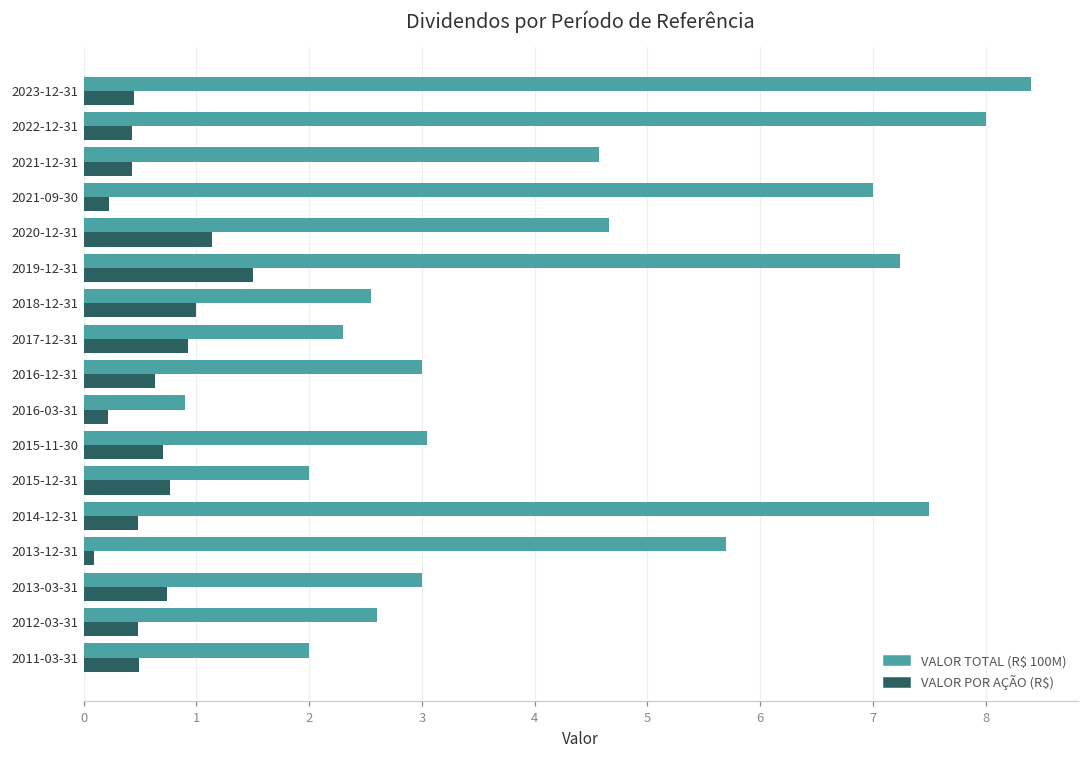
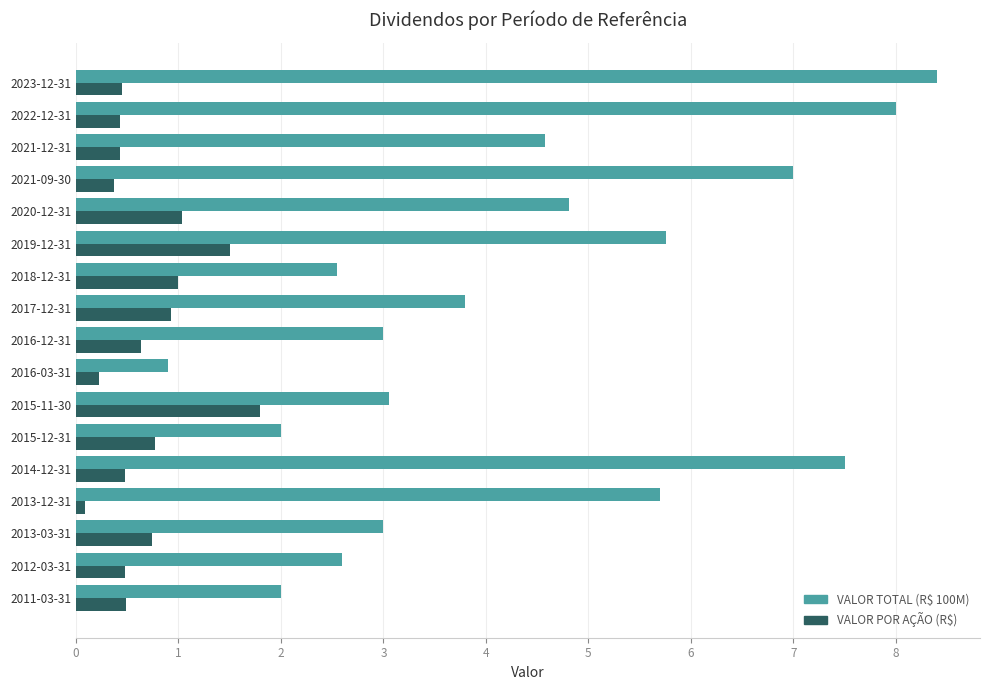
VALOR POR AÇÃO (R$), 2021-09-30: 0.23 -> 0.37
VALOR TOTAL (R$ 100M), 2020-12-31: 4.66 -> 4.81
VALOR POR AÇÃO (R$), 2020-12-31: 1.14 -> 1.03
VALOR TOTAL (R$ 100M), 2019-12-31: 7.24 -> 5.76
VALOR TOTAL (R$ 100M), 2017-12-31: 2.3 -> 3.8
VALOR POR AÇÃO (R$), 2015-11-30: 0.7 -> 1.8
